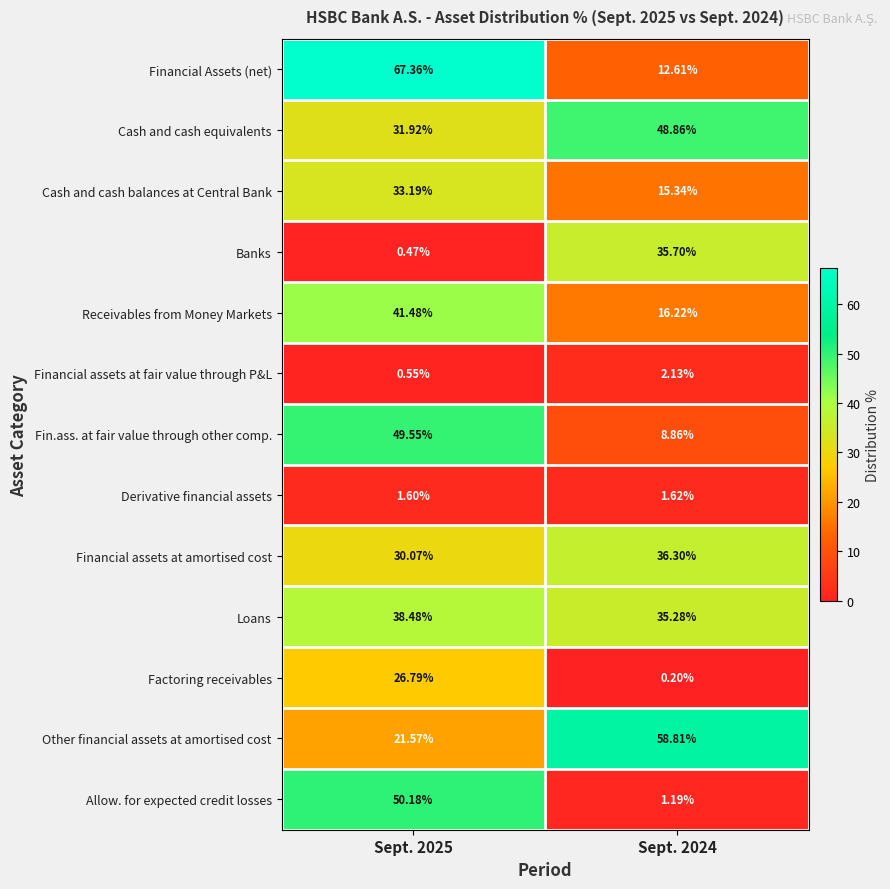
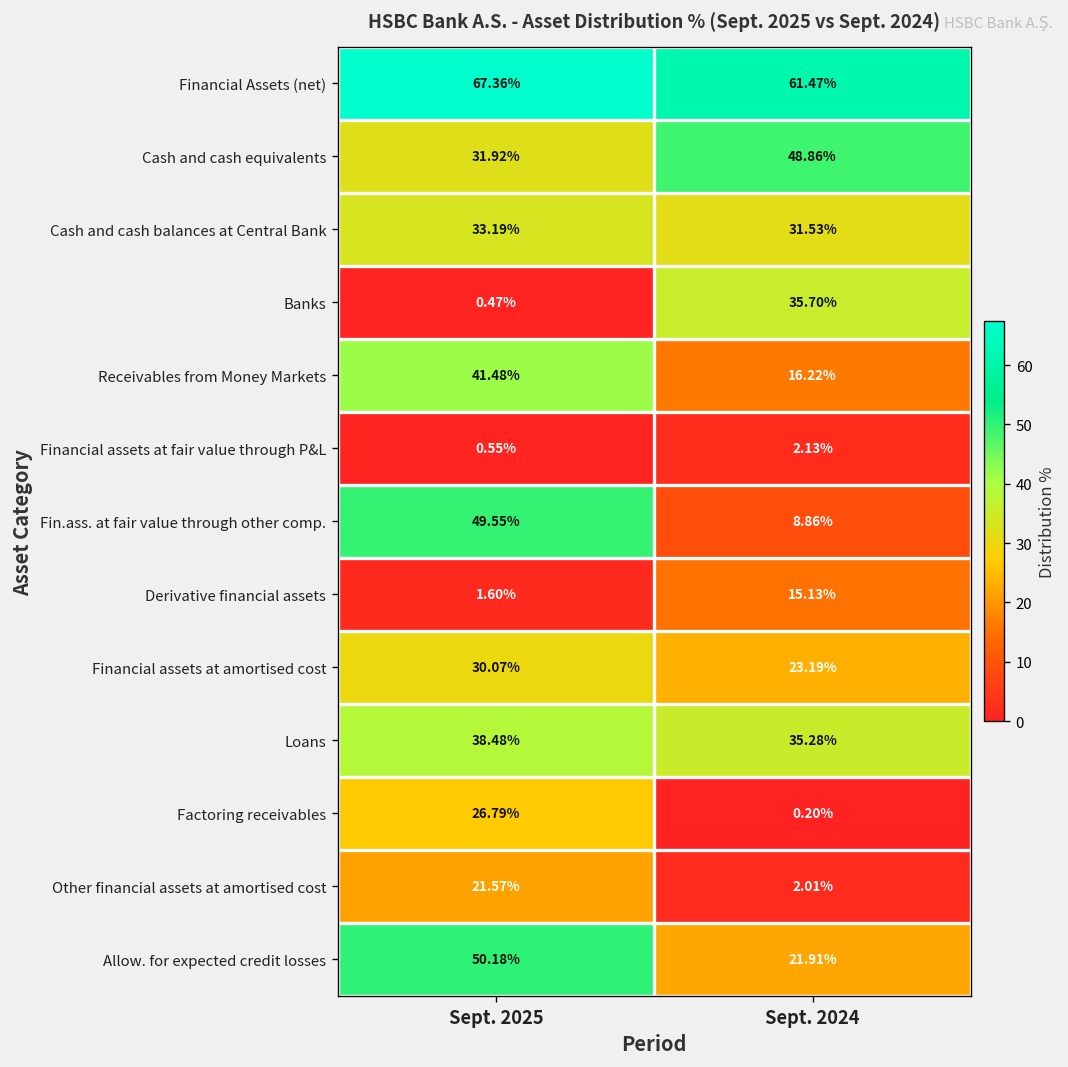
Financial Assets (net), Sept. 2024: 12.61% -> 61.47%
Cash and cash balances at Central Bank, Sept. 2024: 15.34% -> 31.53%
Derivative financial assets, Sept. 2024: 1.62% -> 15.13%
Financial assets at amortised cost, Sept. 2024: 36.30% -> 23.19%
Other financial assets at amortised cost, Sept. 2024: 58.81% -> 2.01%
Allow. for expected credit losses, Sept. 2024: 1.19% -> 21.91%
